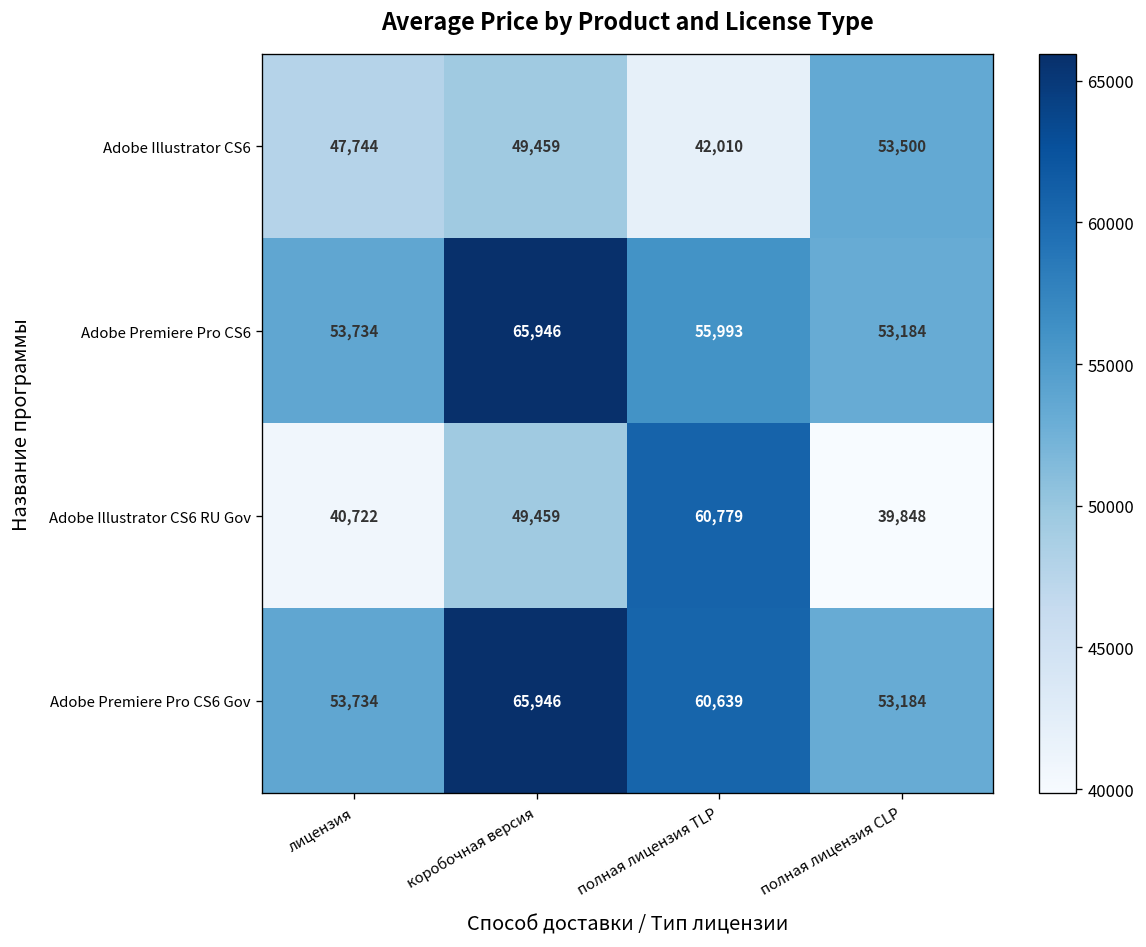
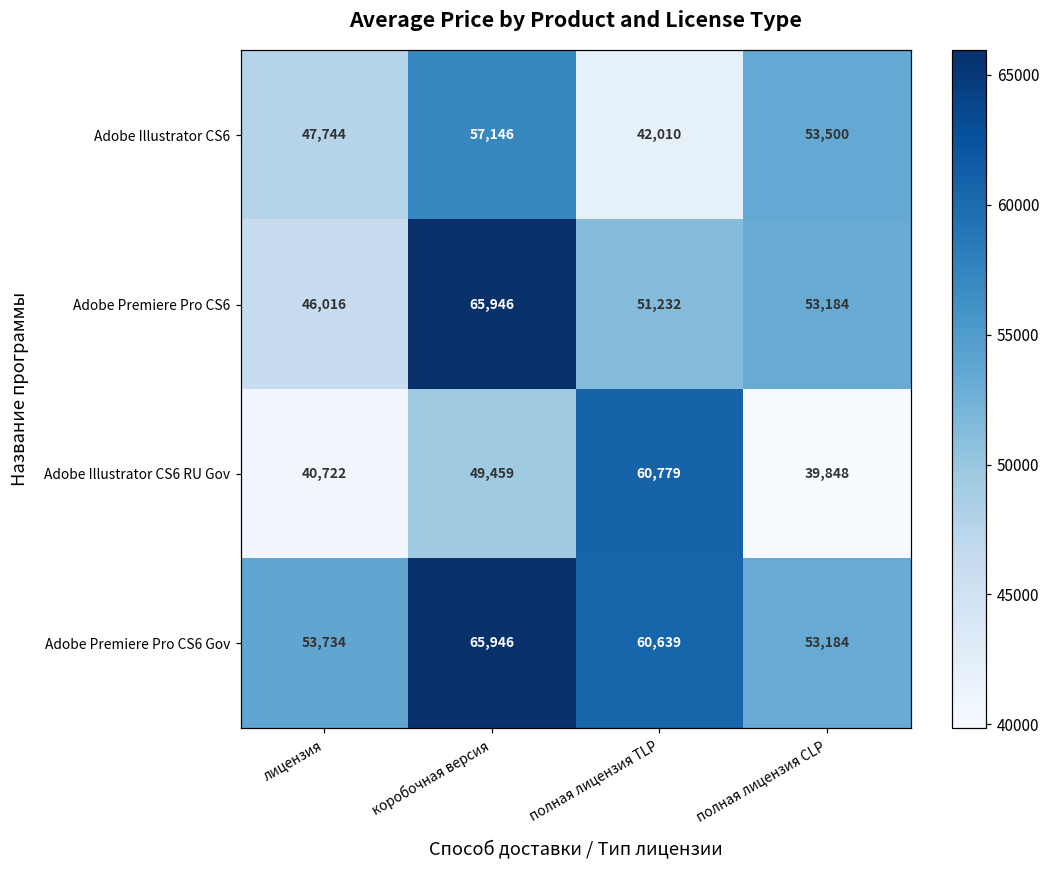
Adobe Illustrator CS6, коробочная версия: 49,459 -> 57,146
Adobe Premiere Pro CS6, лицензия: 53,734 -> 46,016
Adobe Premiere Pro CS6, полная лицензия TLP: 55,993 -> 51,232
